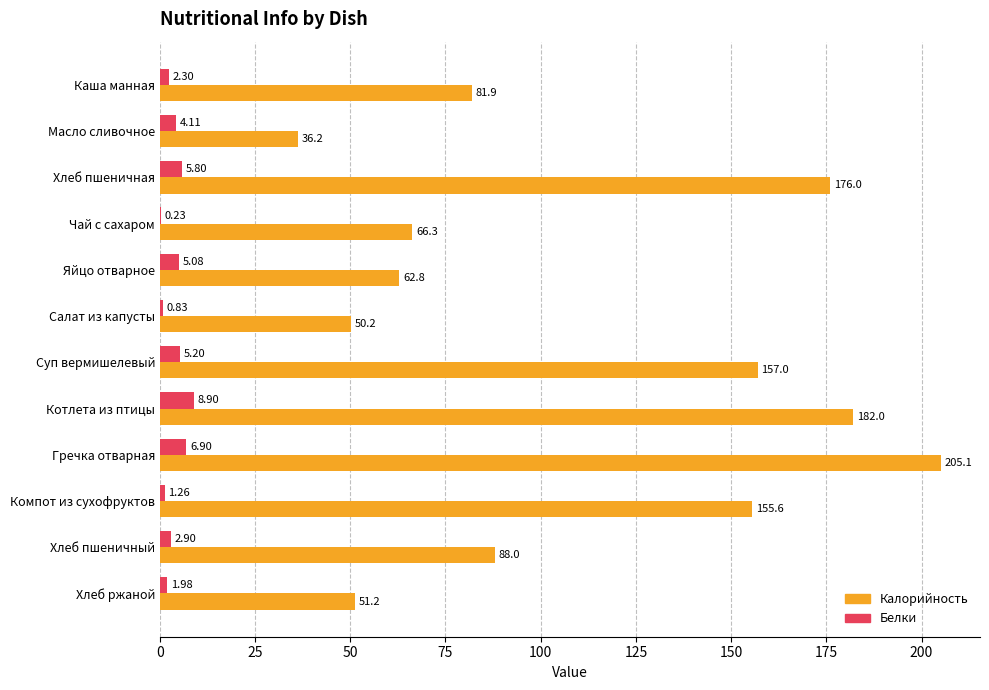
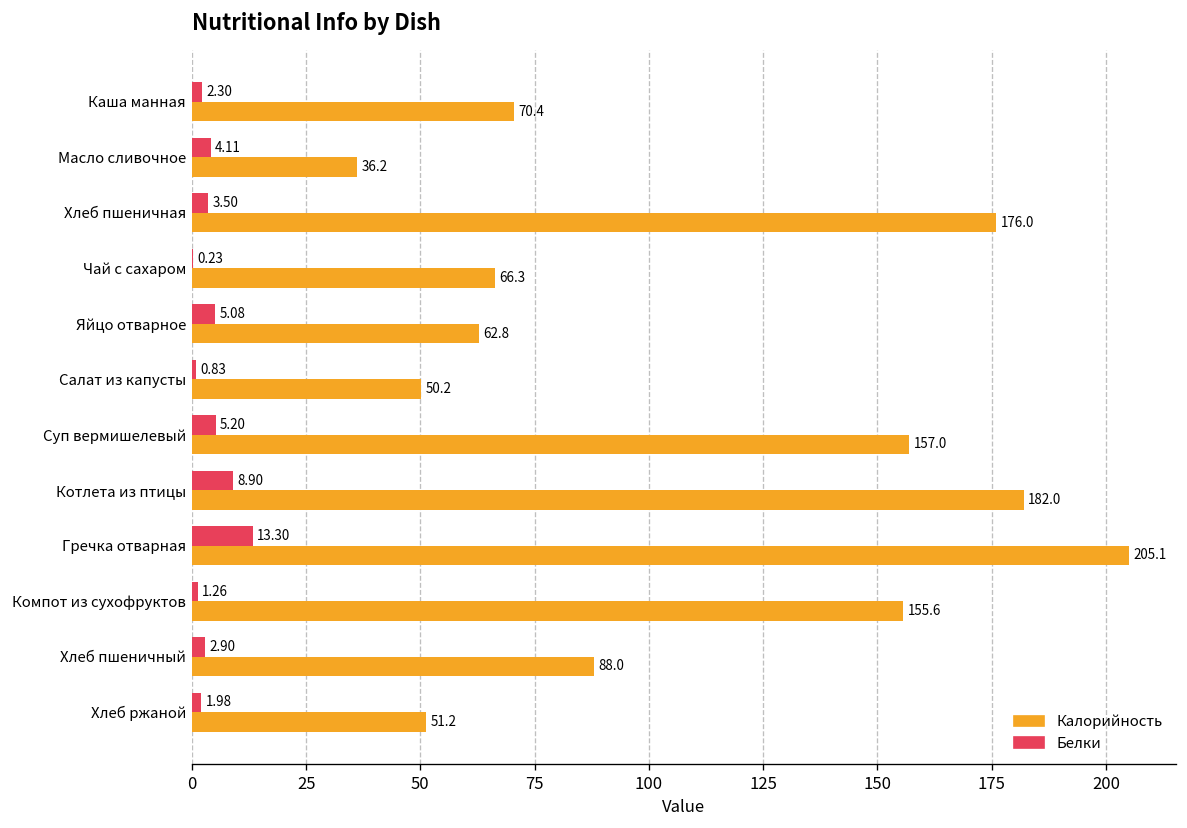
Калорийность, Каша манная: 81.9 -> 70.4
Белки, Хлеб пшеничная: 5.80 -> 3.50
Белки, Гречка отварная: 6.90 -> 13.30
